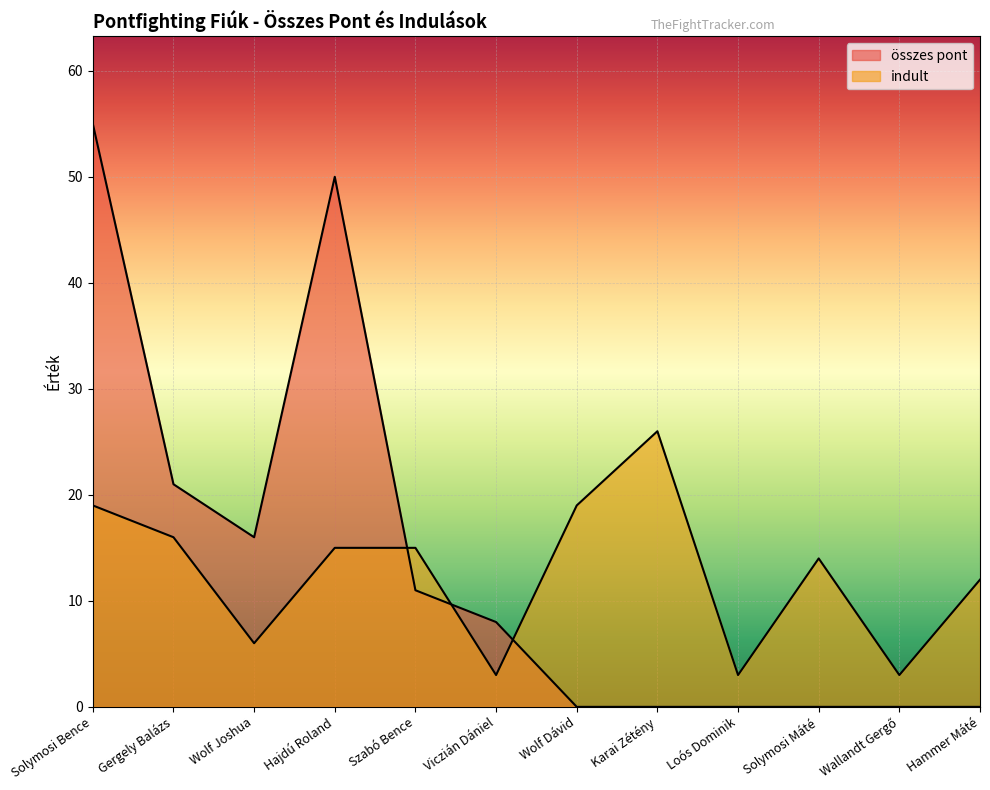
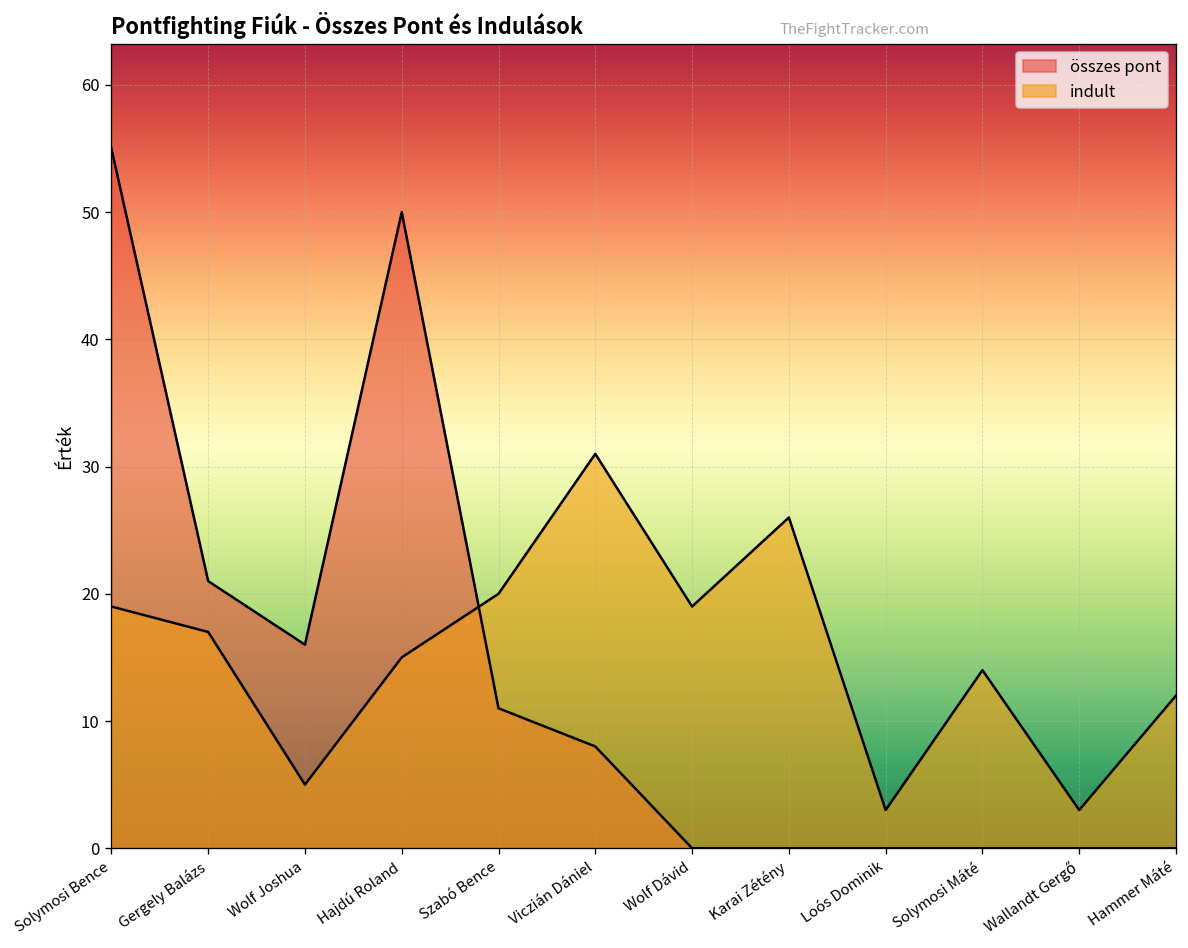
indult, Gergely Balázs: 16 -> 17
indult, Wolf Joshua: 6 -> 5
indult, Szabó Bence: 15 -> 20
indult, Viczián Dániel: 3 -> 31
